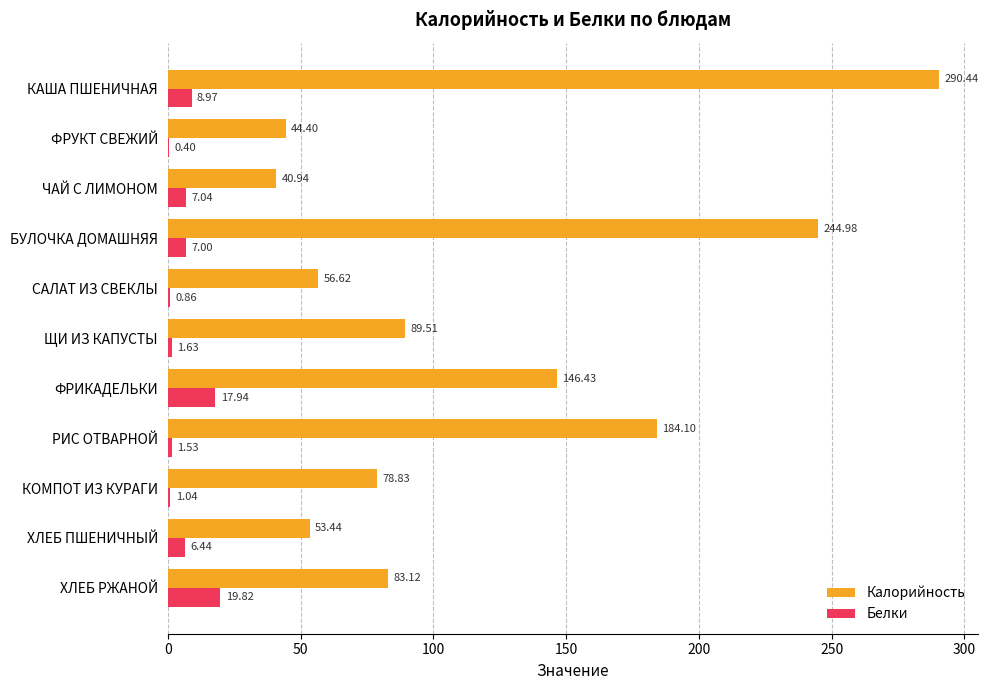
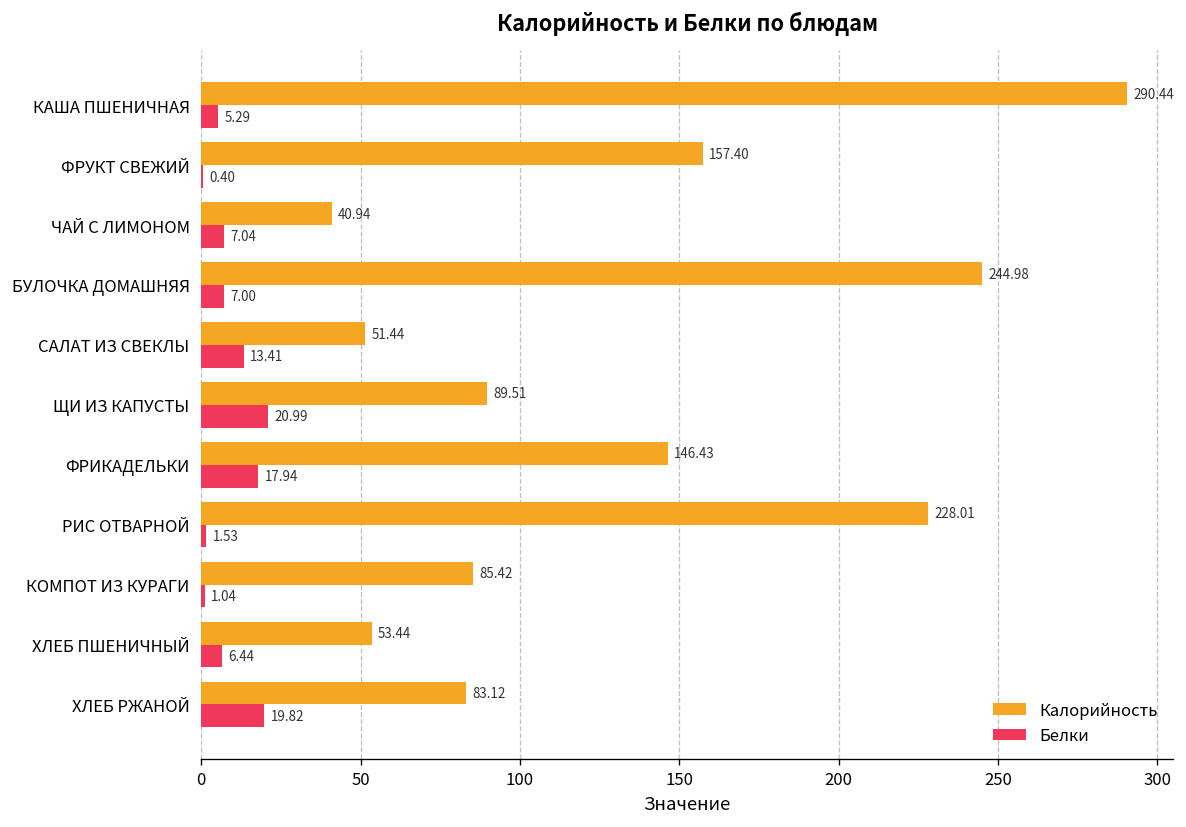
Белки, КАША ПШЕНИЧНАЯ: 8.97 -> 5.29
Калорийность, ФРУКТ СВЕЖИЙ: 44.40 -> 157.40
Калорийность, САЛАТ ИЗ СВЕКЛЫ: 56.62 -> 51.44
Белки, САЛАТ ИЗ СВЕКЛЫ: 0.86 -> 13.41
Белки, ЩИ ИЗ КАПУСТЫ: 1.63 -> 20.99
Калорийность, РИС ОТВАРНОЙ: 184.10 -> 228.01
Калорийность, КОМПОТ ИЗ КУРАГИ: 78.83 -> 85.42
